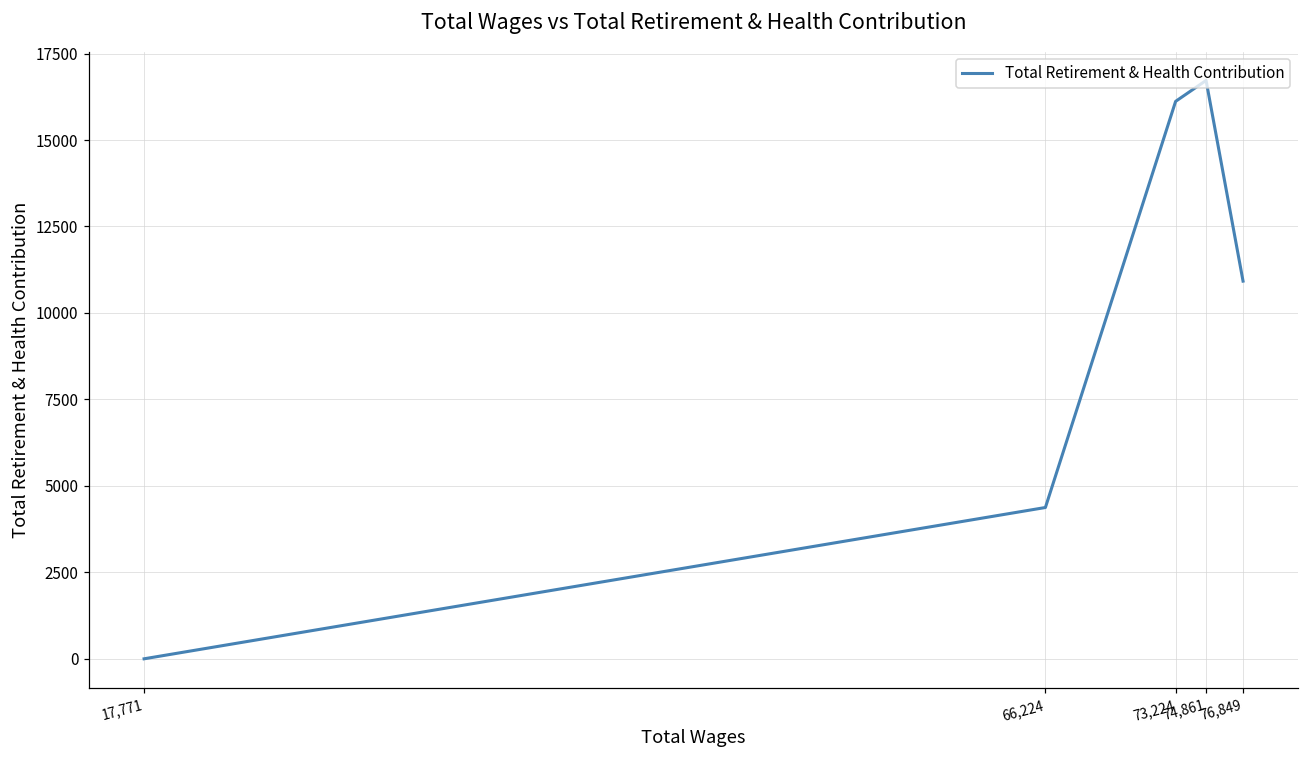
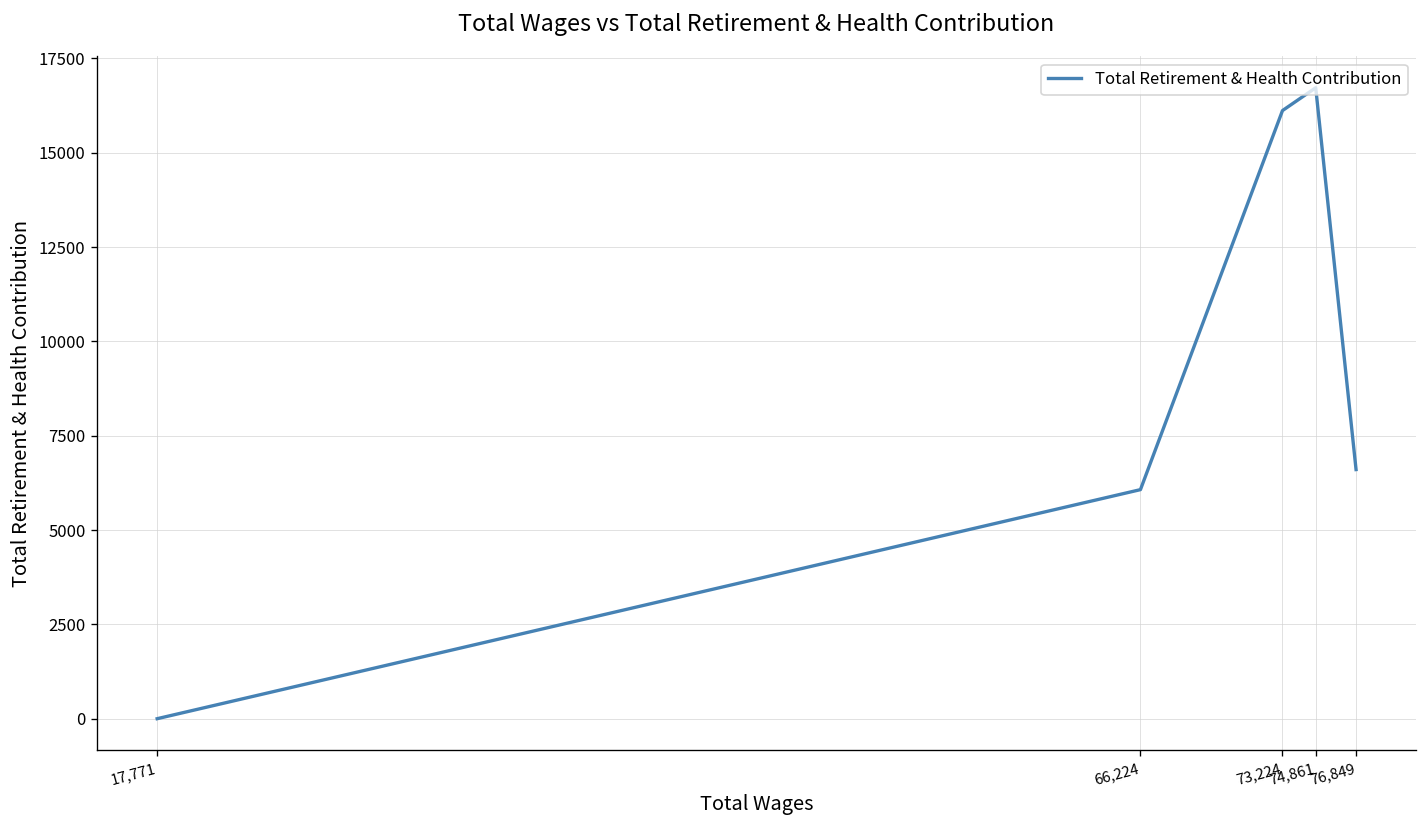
66,224: 4400 -> 6100
76,849: 10900 -> 6600
